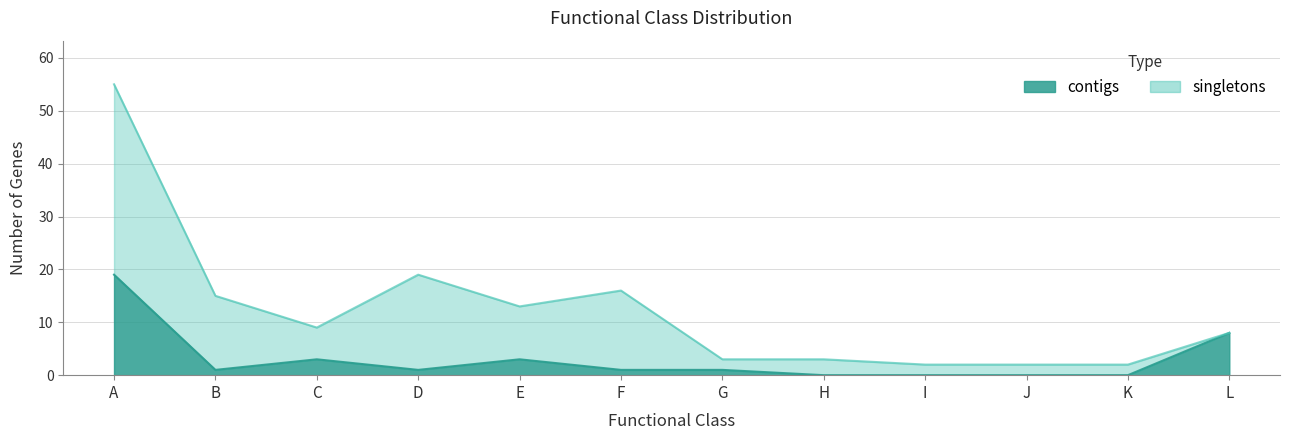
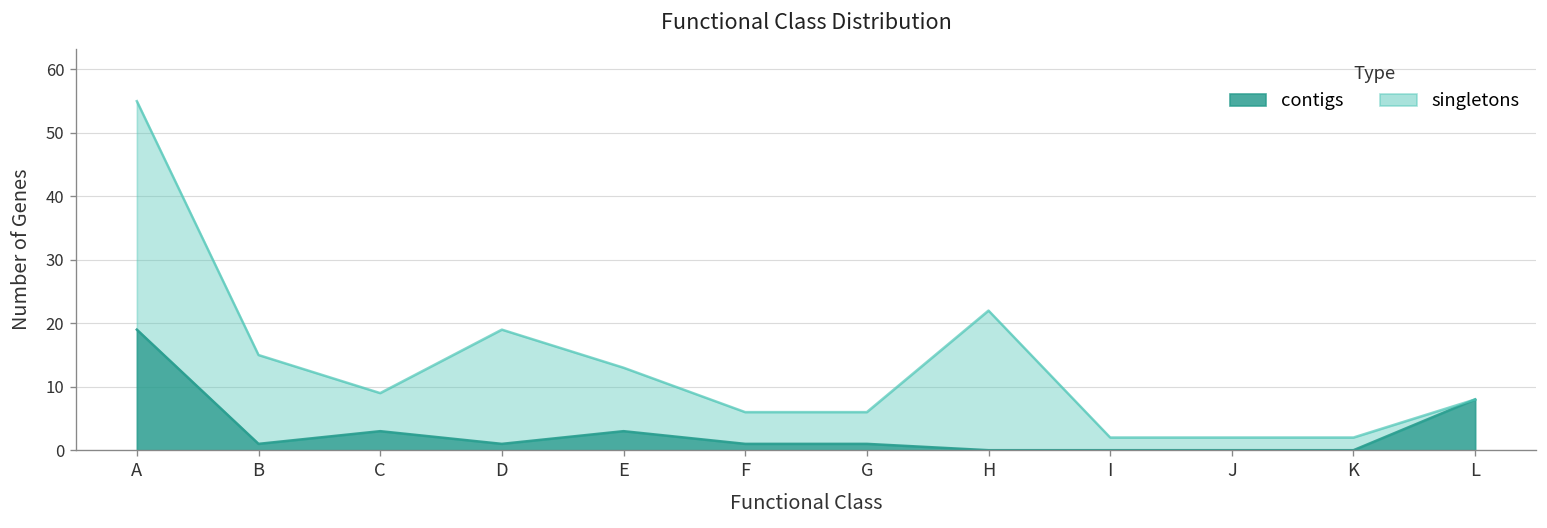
singletons, F: 15 -> 5
singletons, G: 2 -> 5
singletons, H: 3 -> 22
